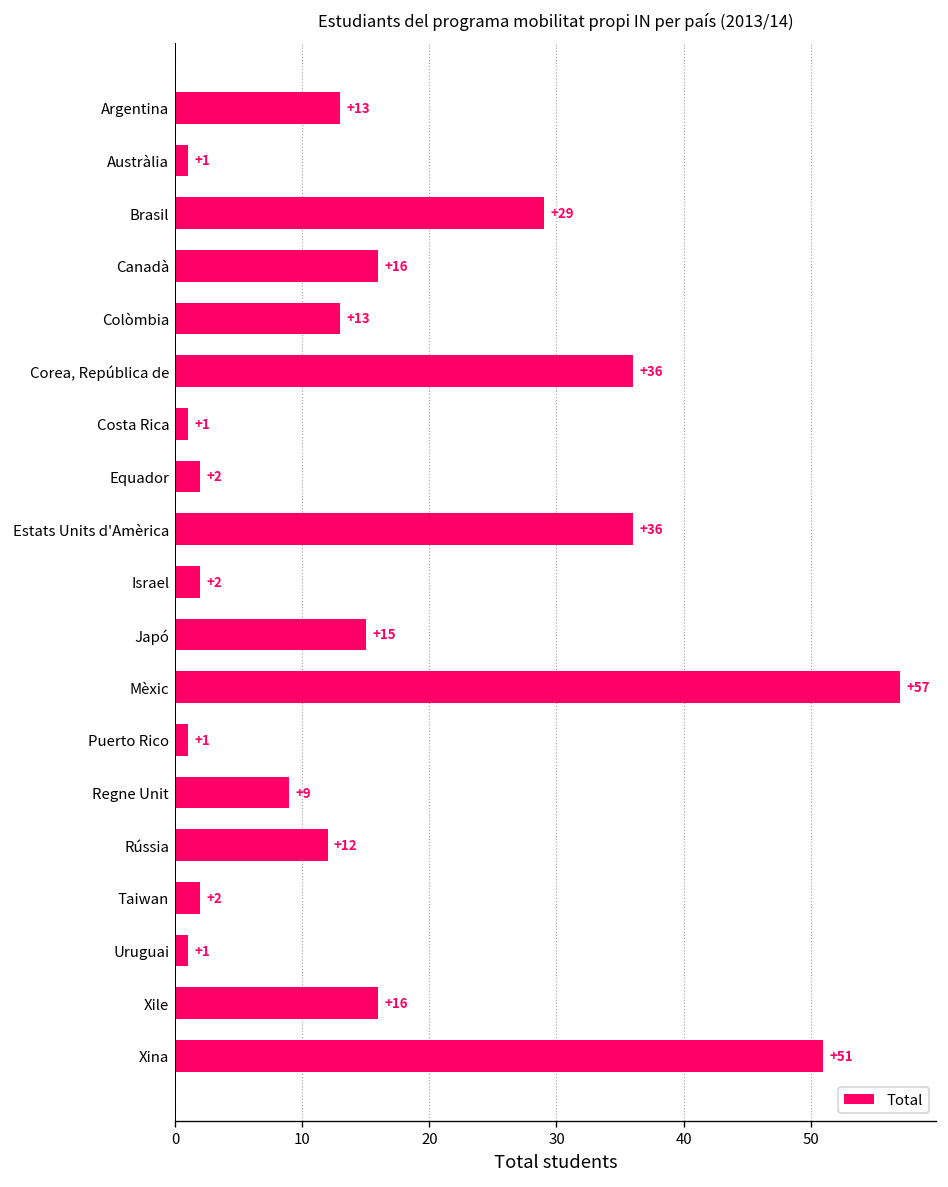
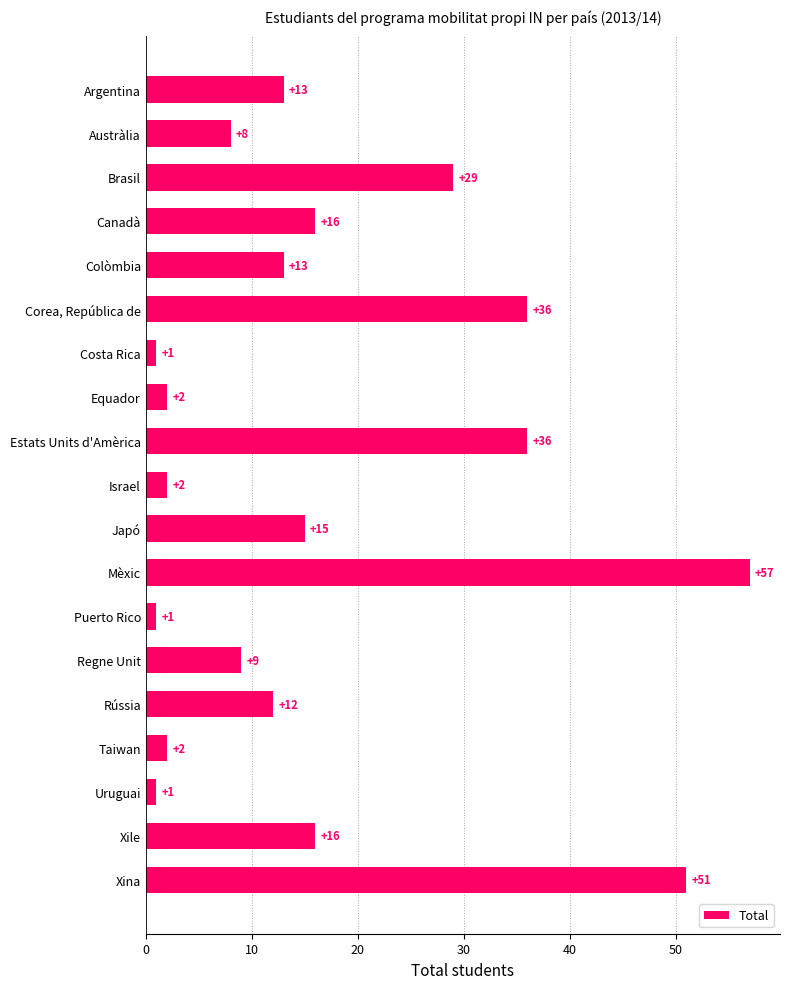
Austràlia: +1 -> +8
